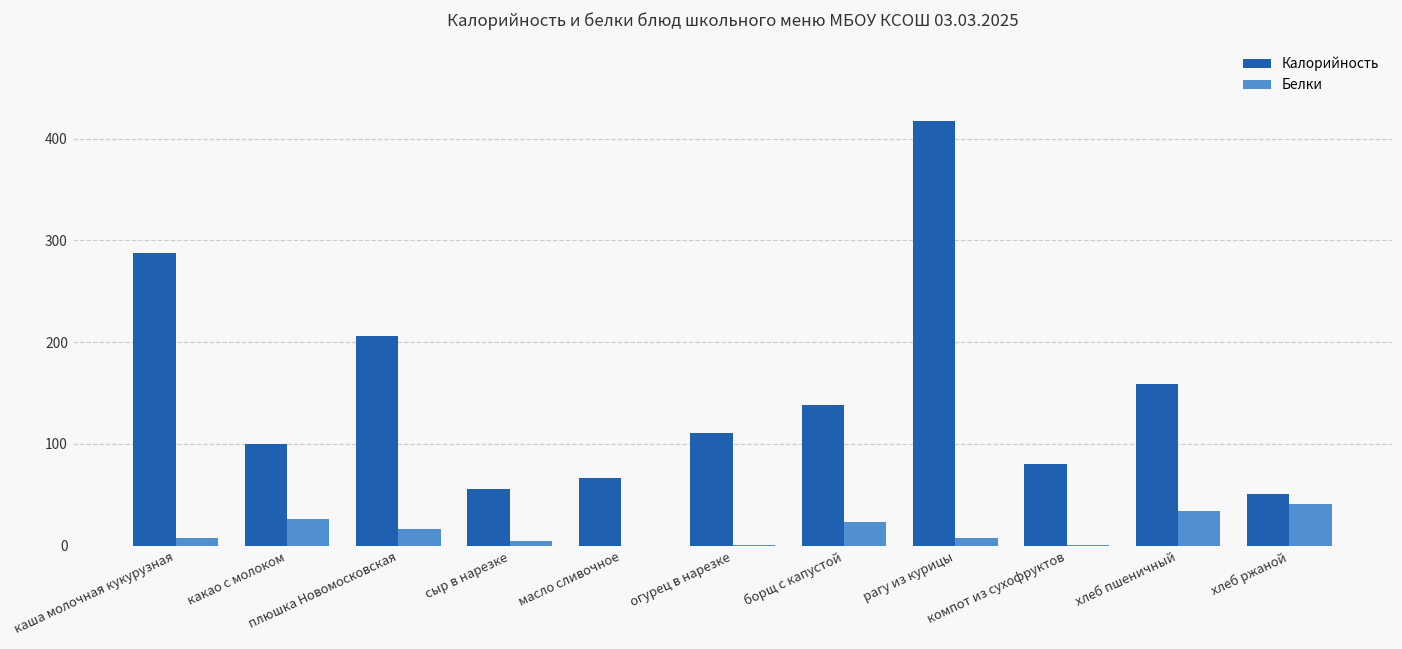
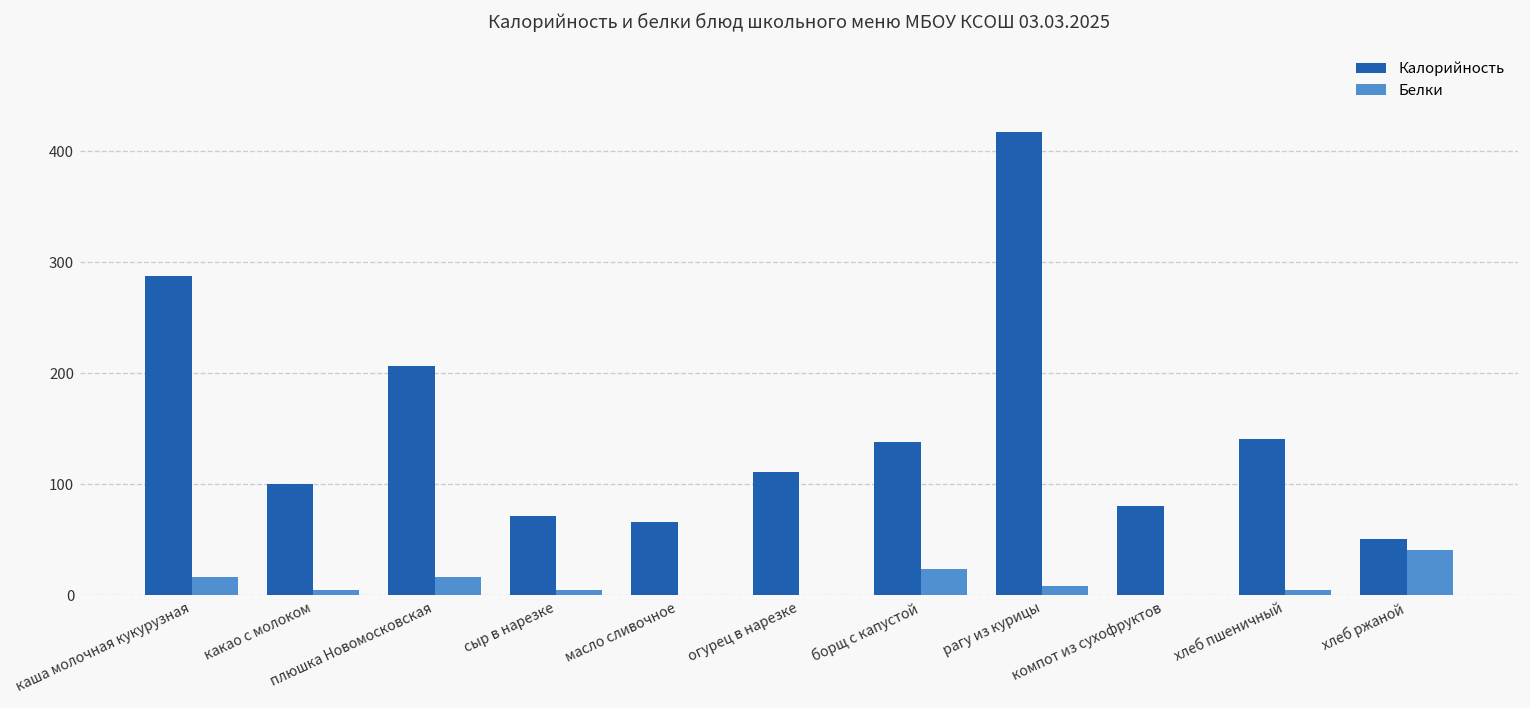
Белки, каша молочная кукурузная: 10 -> 20
Белки, какао с молоком: 30 -> 0
Калорийность, сыр в нарезке: 60 -> 70
Калорийность, хлеб пшеничный: 160 -> 140
Белки, хлеб пшеничный: 30 -> 0
